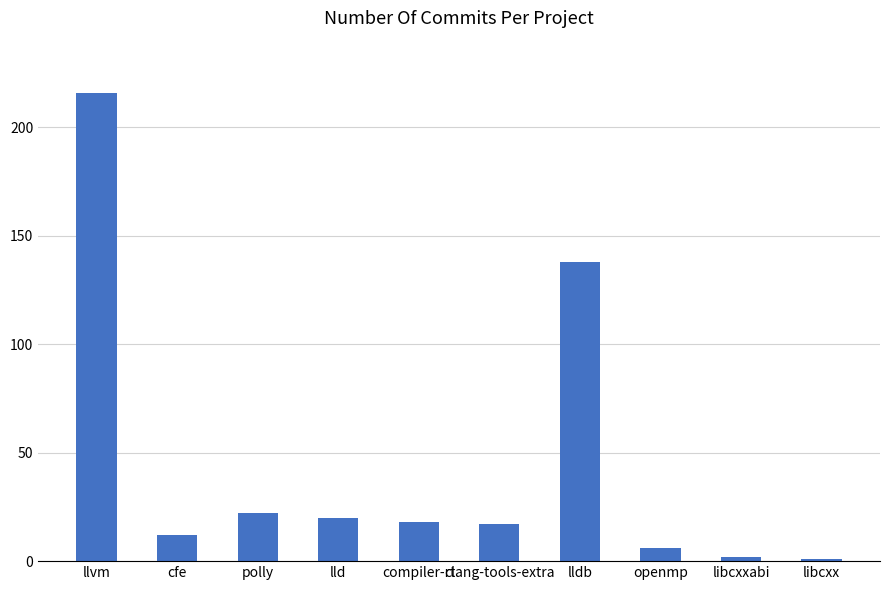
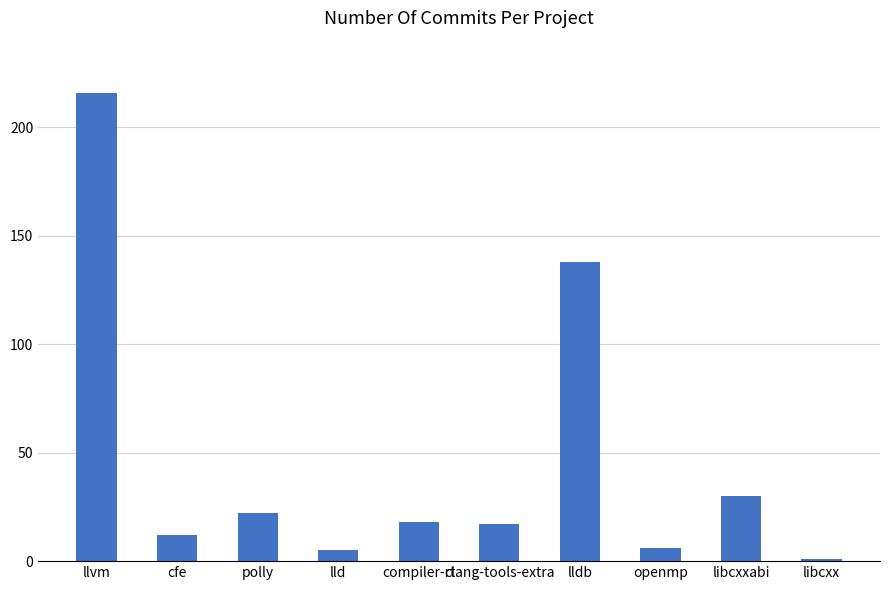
lld: 20 -> 5
libcxxabi: 2 -> 30
